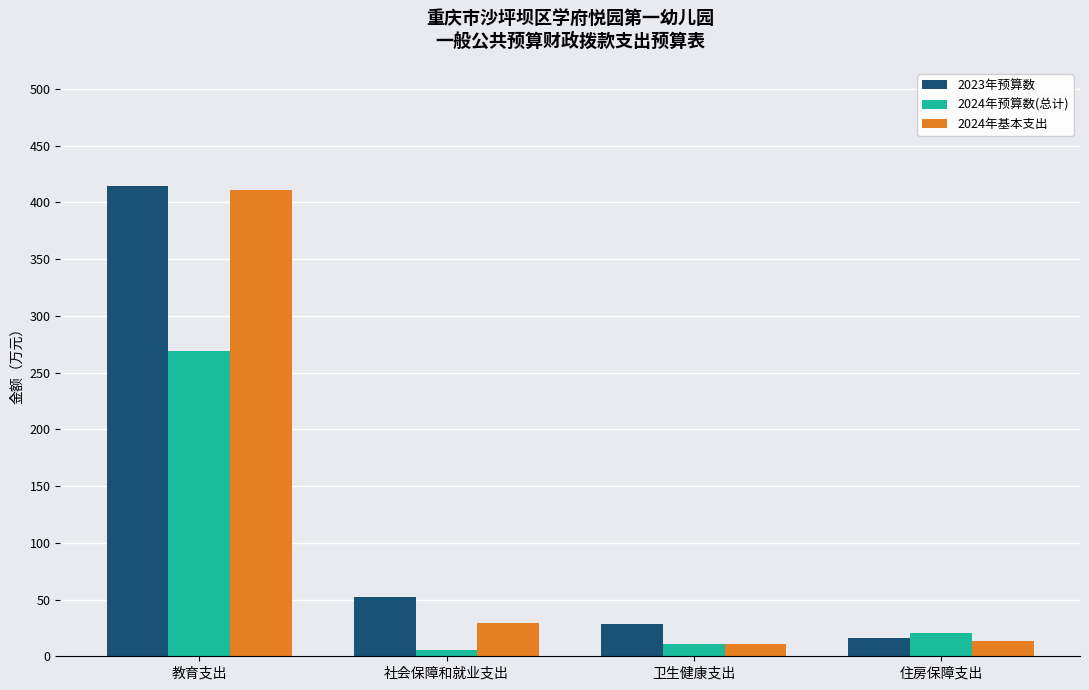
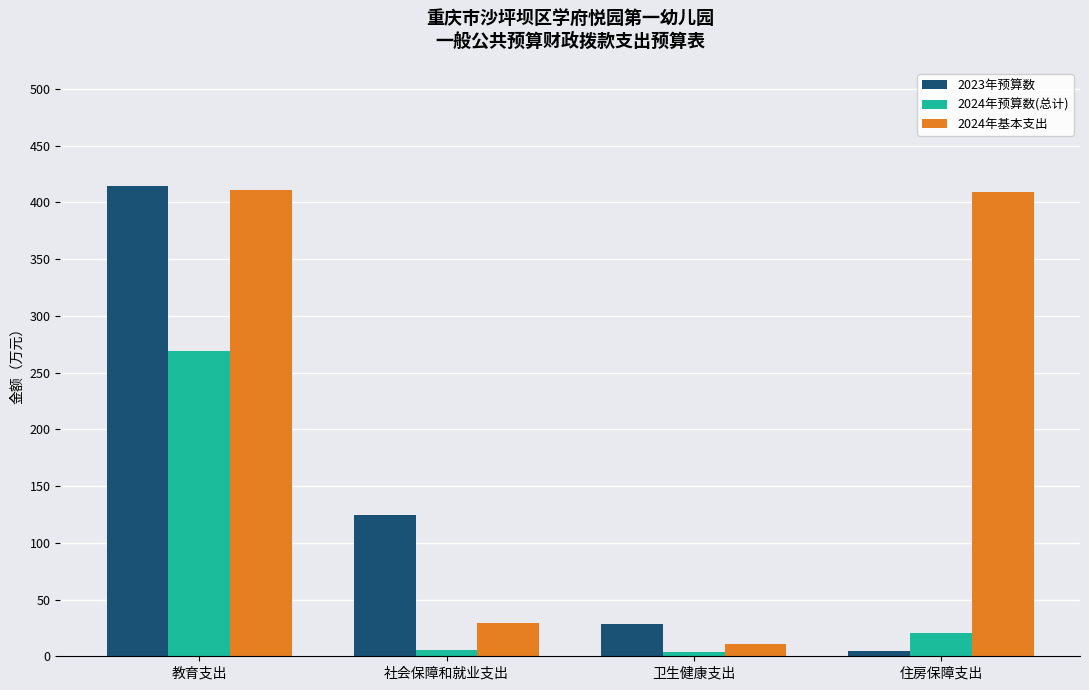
2023年预算数, 社会保障和就业支出: 52 -> 124
2024年预算数(总计), 卫生健康支出: 11 -> 4
2023年预算数, 住房保障支出: 16 -> 5
2024年基本支出, 住房保障支出: 14 -> 410
